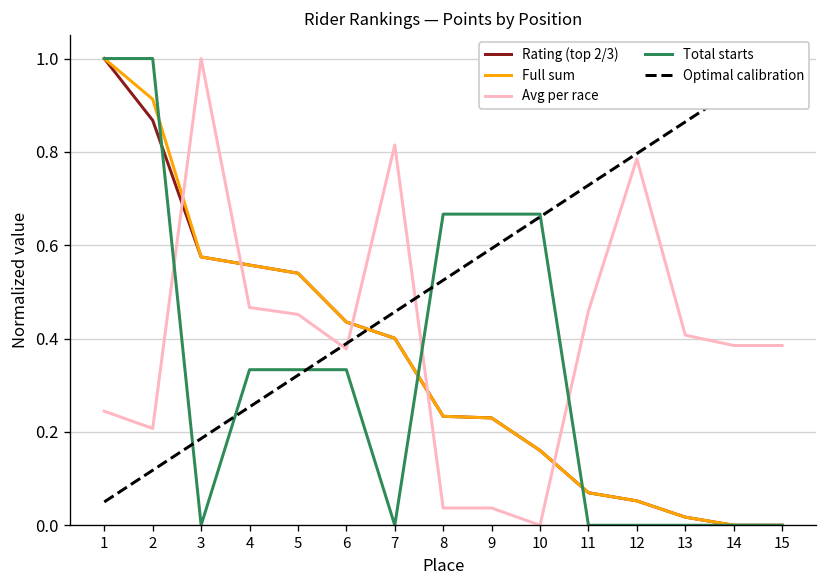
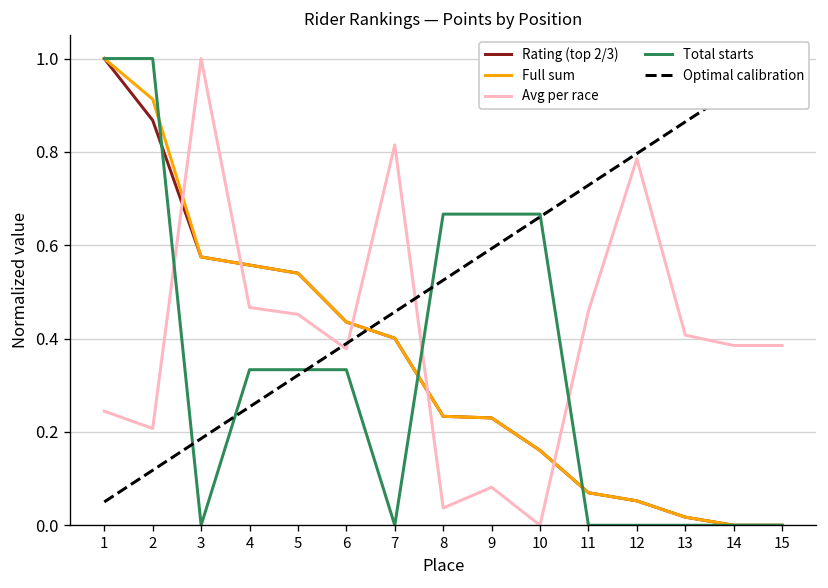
Avg per race, 9: 0.04 -> 0.08
